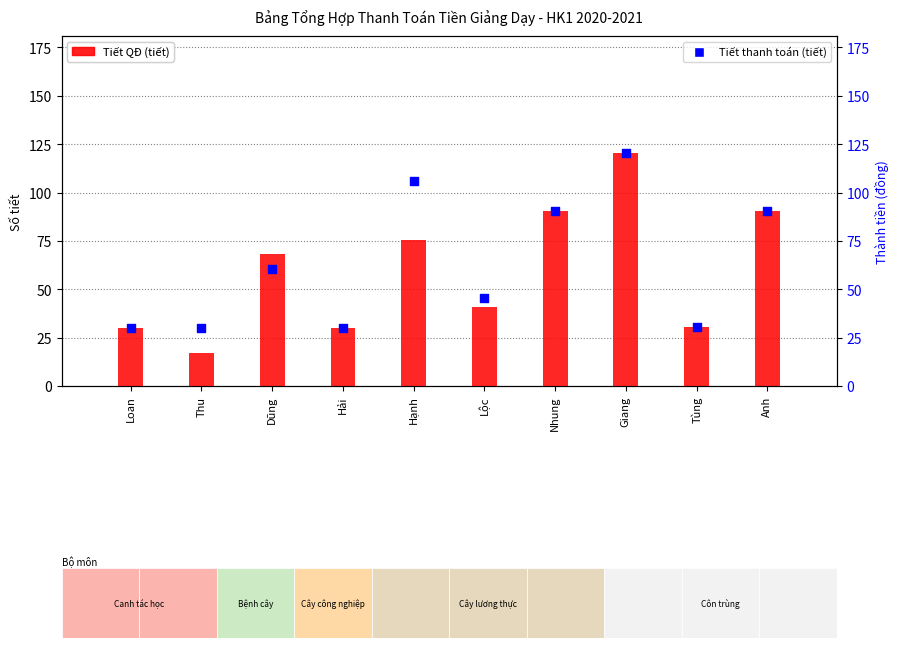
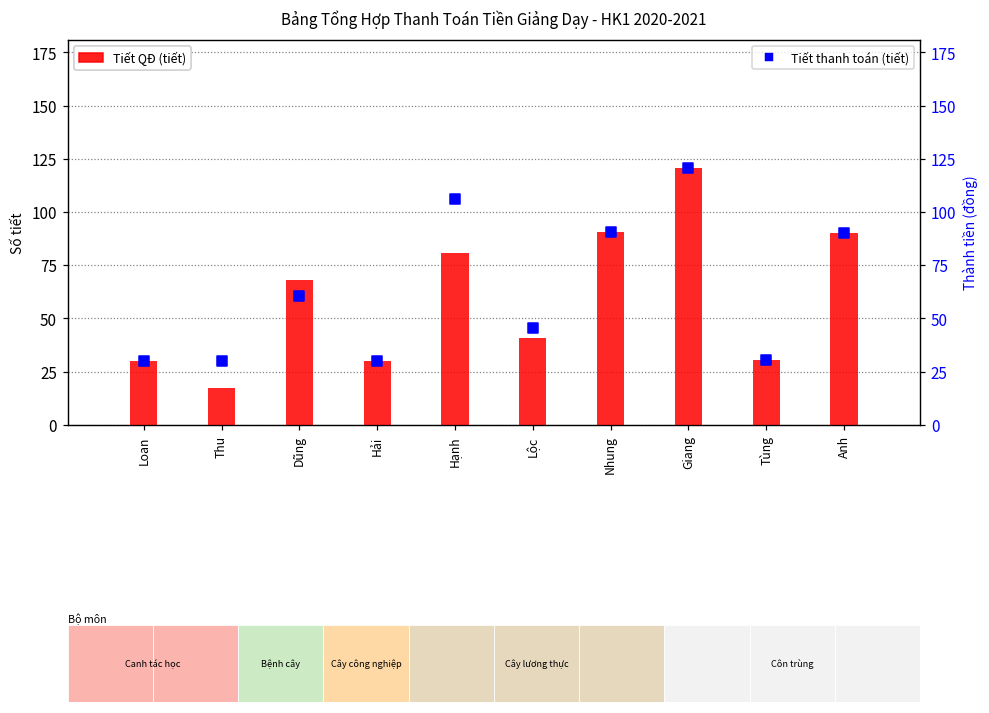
Tiết QĐ (tiết), Hạnh: 76 -> 81
